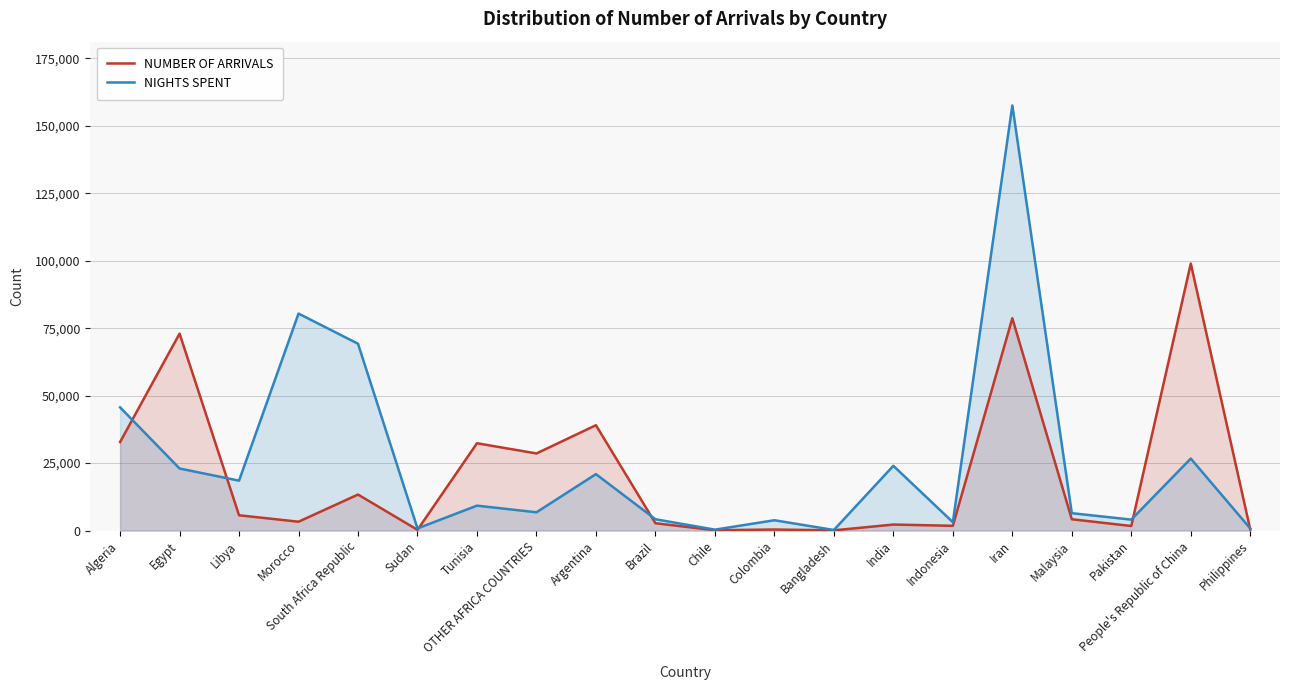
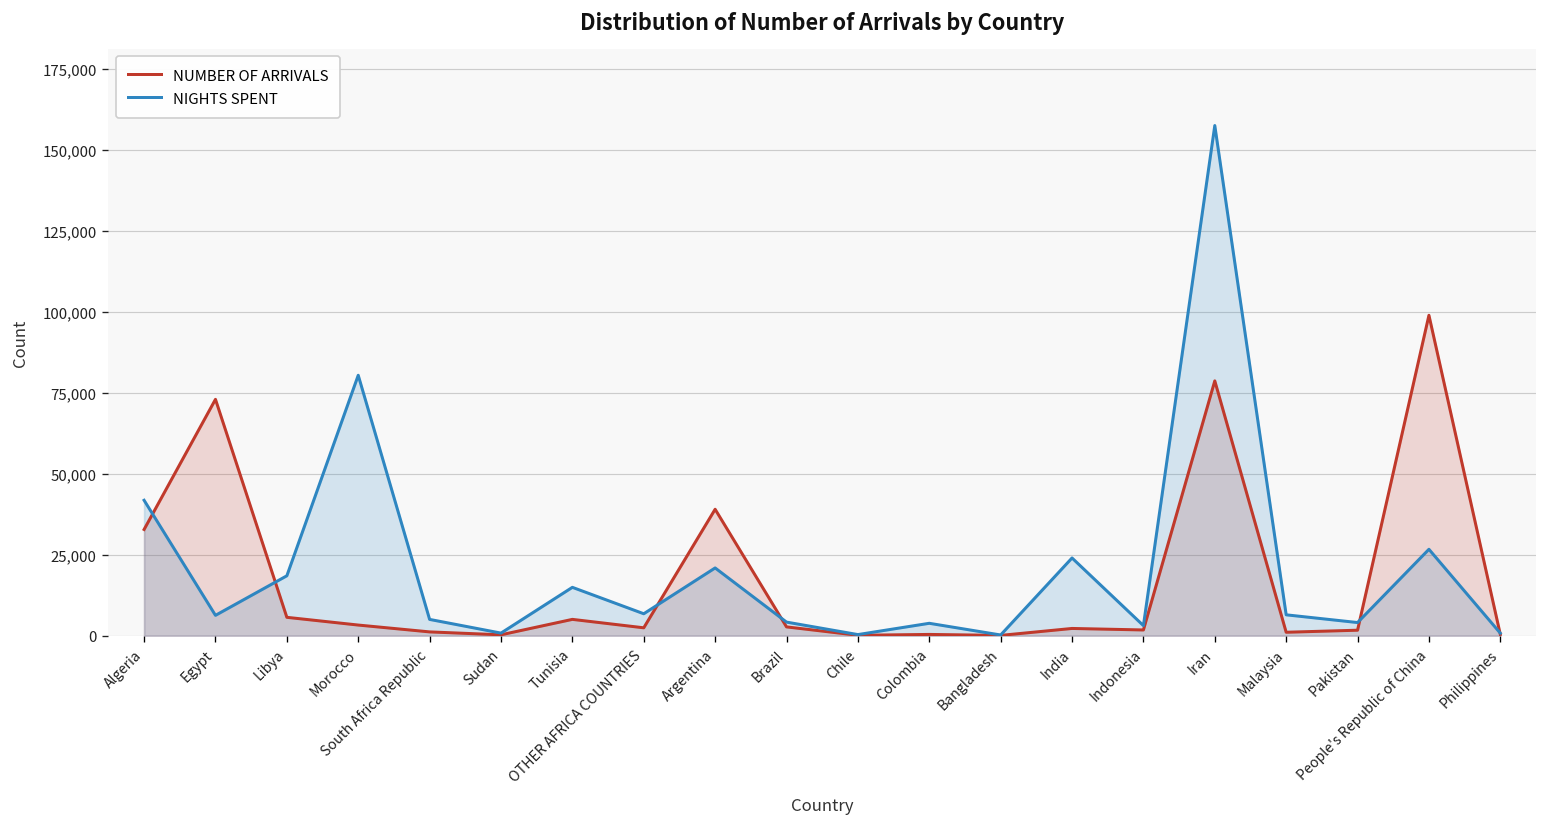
NIGHTS SPENT, Algeria: 46,000 -> 42,000
NIGHTS SPENT, Egypt: 23,000 -> 6,000
NUMBER OF ARRIVALS, South Africa Republic: 13,000 -> 1,000
NIGHTS SPENT, South Africa Republic: 69,000 -> 5,000
NUMBER OF ARRIVALS, Tunisia: 32,000 -> 5,000
NIGHTS SPENT, Tunisia: 9,000 -> 15,000
NUMBER OF ARRIVALS, OTHER AFRICA COUNTRIES: 29,000 -> 2,000
NUMBER OF ARRIVALS, Malaysia: 4,000 -> 1,000
